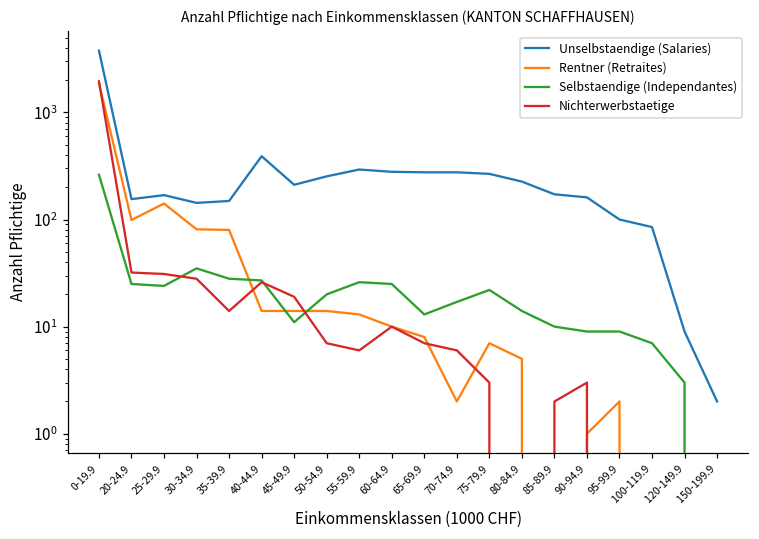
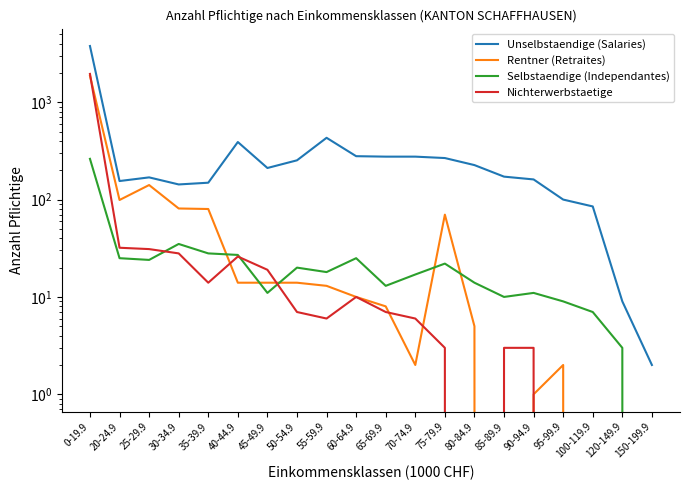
Unselbstaendige (Salaries), 55-59.9: 290 -> 400
Selbstaendige (Independantes), 55-59.9: 26 -> 18
Rentner (Retraites), 75-79.9: 7 -> 70
Nichterwerbstaetige, 85-89.9: 2 -> 3
Selbstaendige (Independantes), 90-94.9: 9 -> 11
